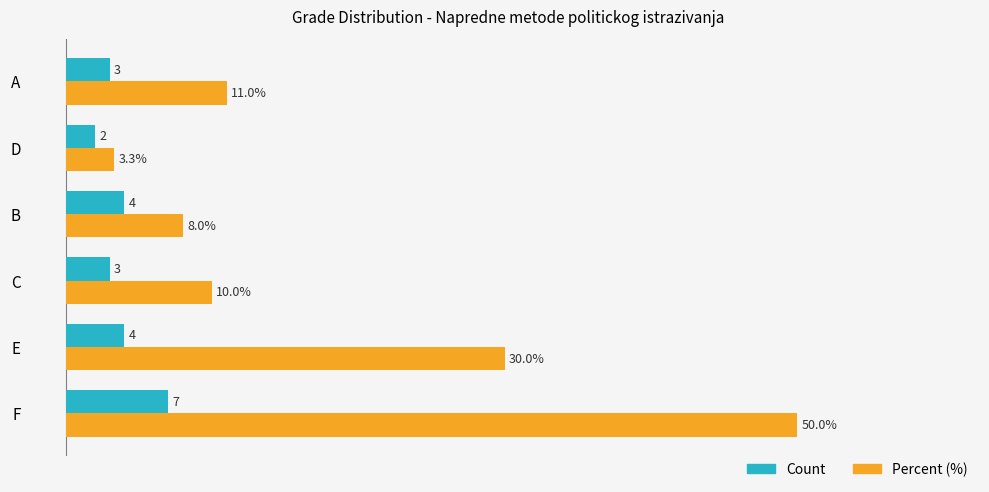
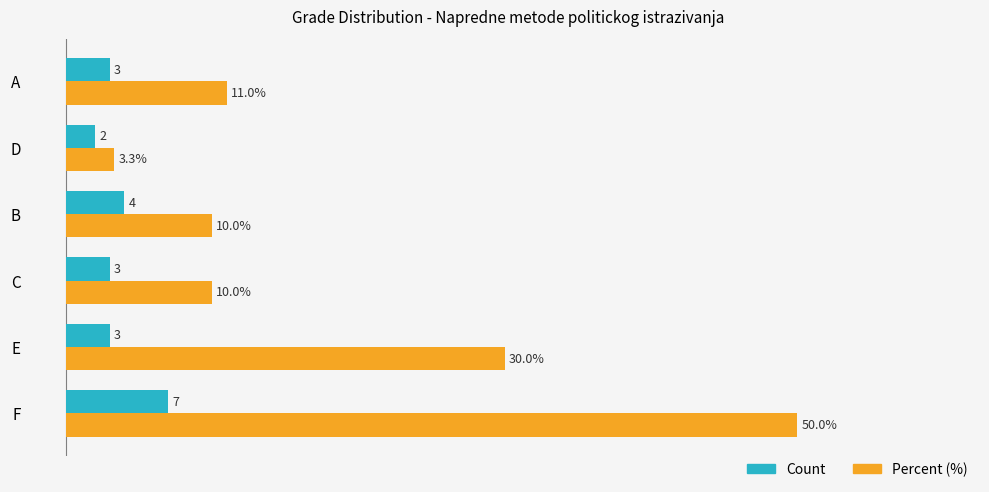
Percent (%), B: 8.0% -> 10.0%
Count, E: 4 -> 3
